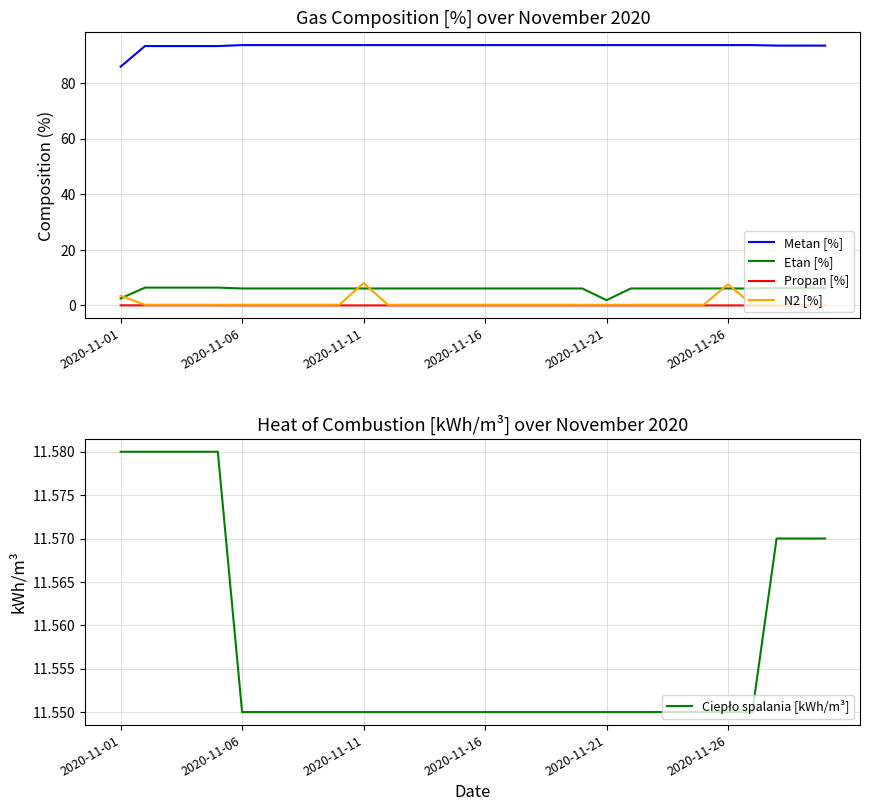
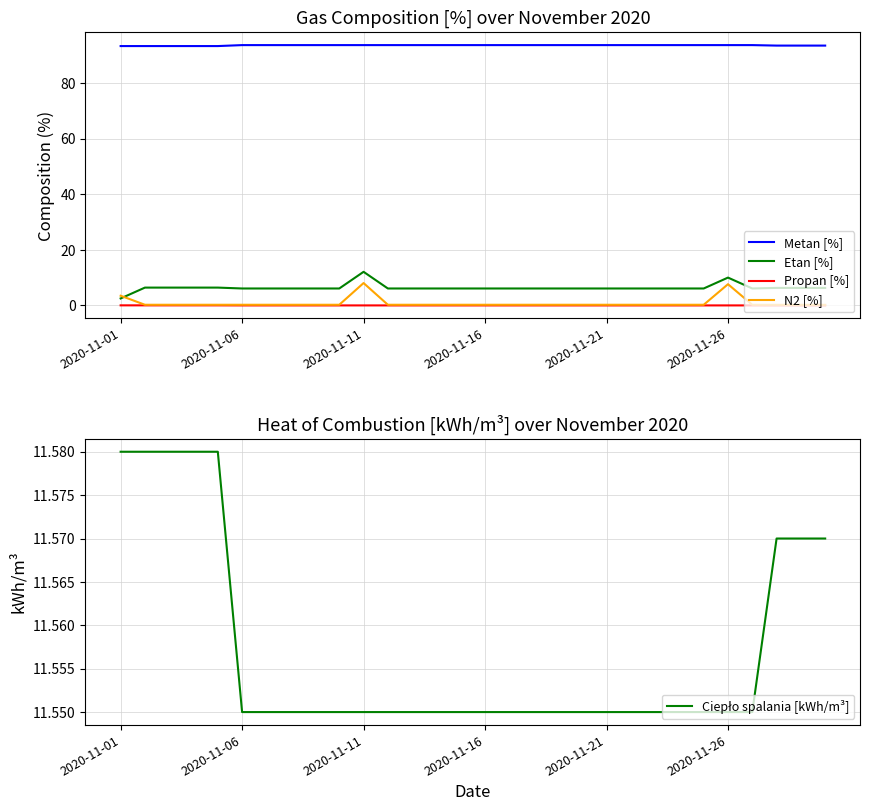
Gas Composition [%] over November 2020, Metan [%], 2020-11-01: 86 -> 93
Gas Composition [%] over November 2020, Etan [%], 2020-11-11: 6 -> 12
Gas Composition [%] over November 2020, Etan [%], 2020-11-21: 2 -> 6
Gas Composition [%] over November 2020, Etan [%], 2020-11-26: 6 -> 10
